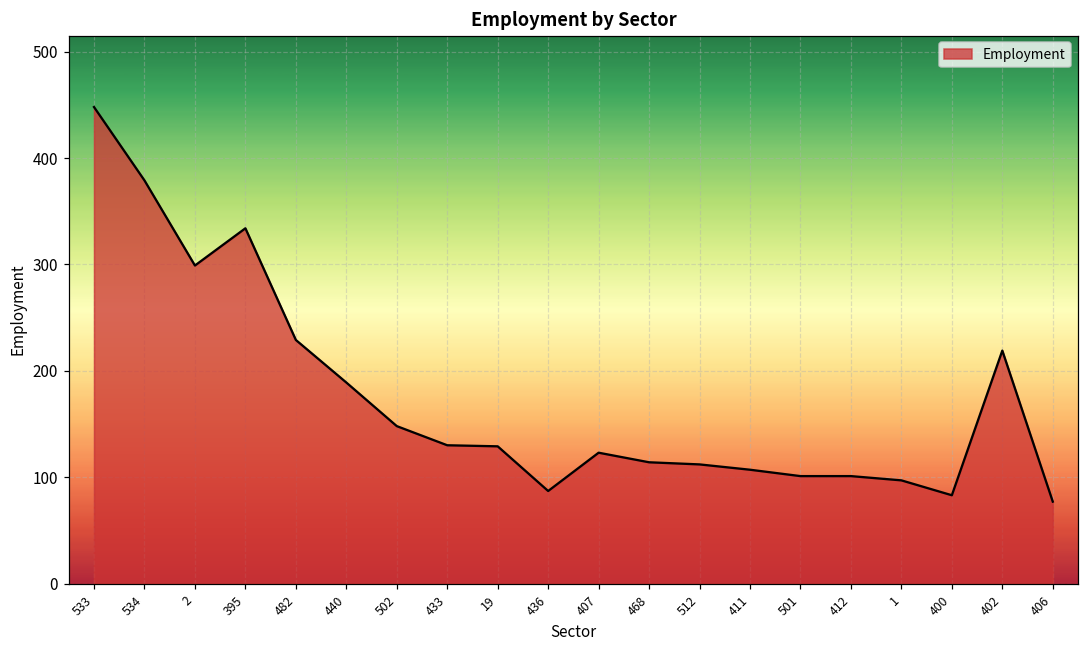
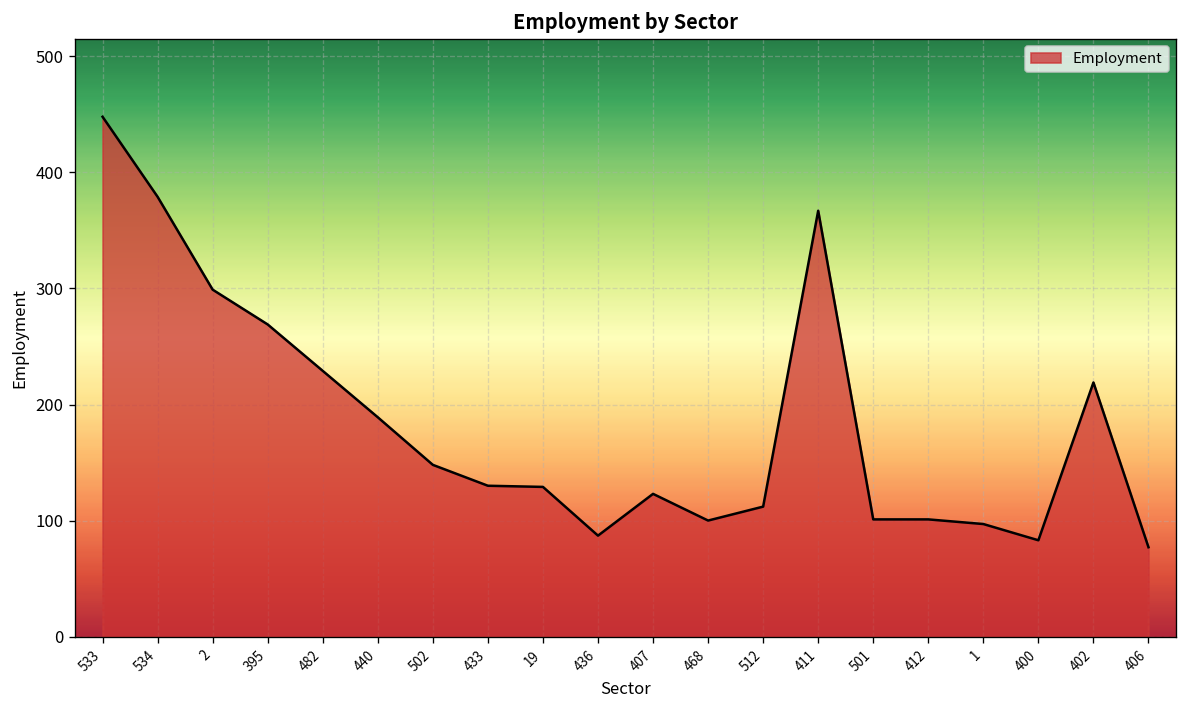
395: 330 -> 270
468: 110 -> 100
411: 110 -> 370
